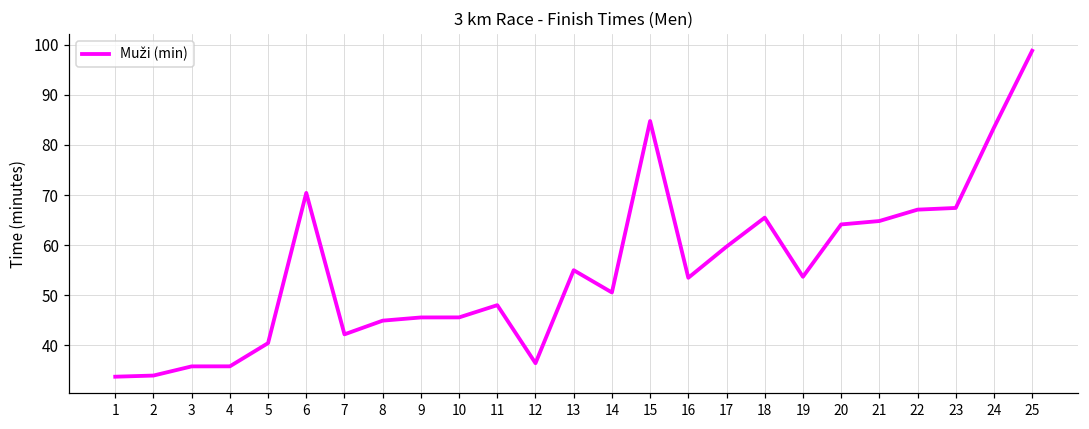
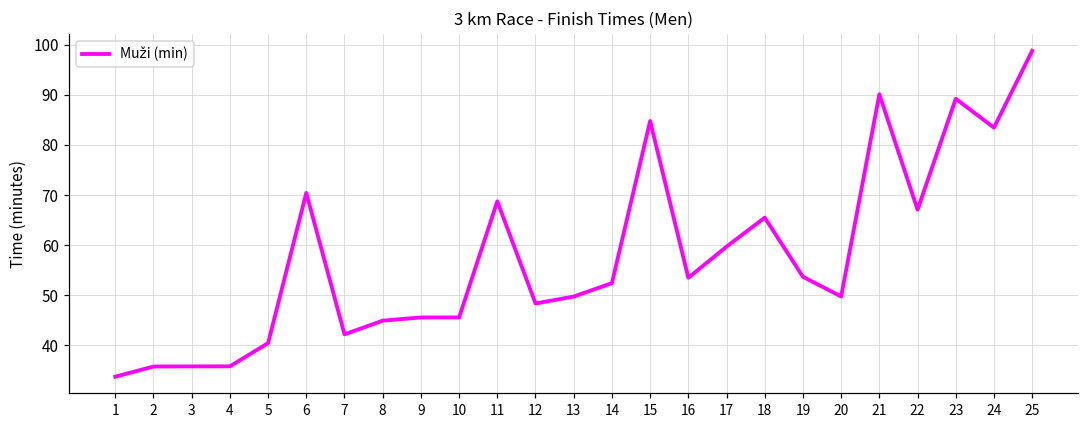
2: 34 -> 36
11: 48 -> 69
12: 36 -> 48
13: 55 -> 50
14: 51 -> 52
20: 64 -> 50
21: 65 -> 90
23: 67 -> 89
